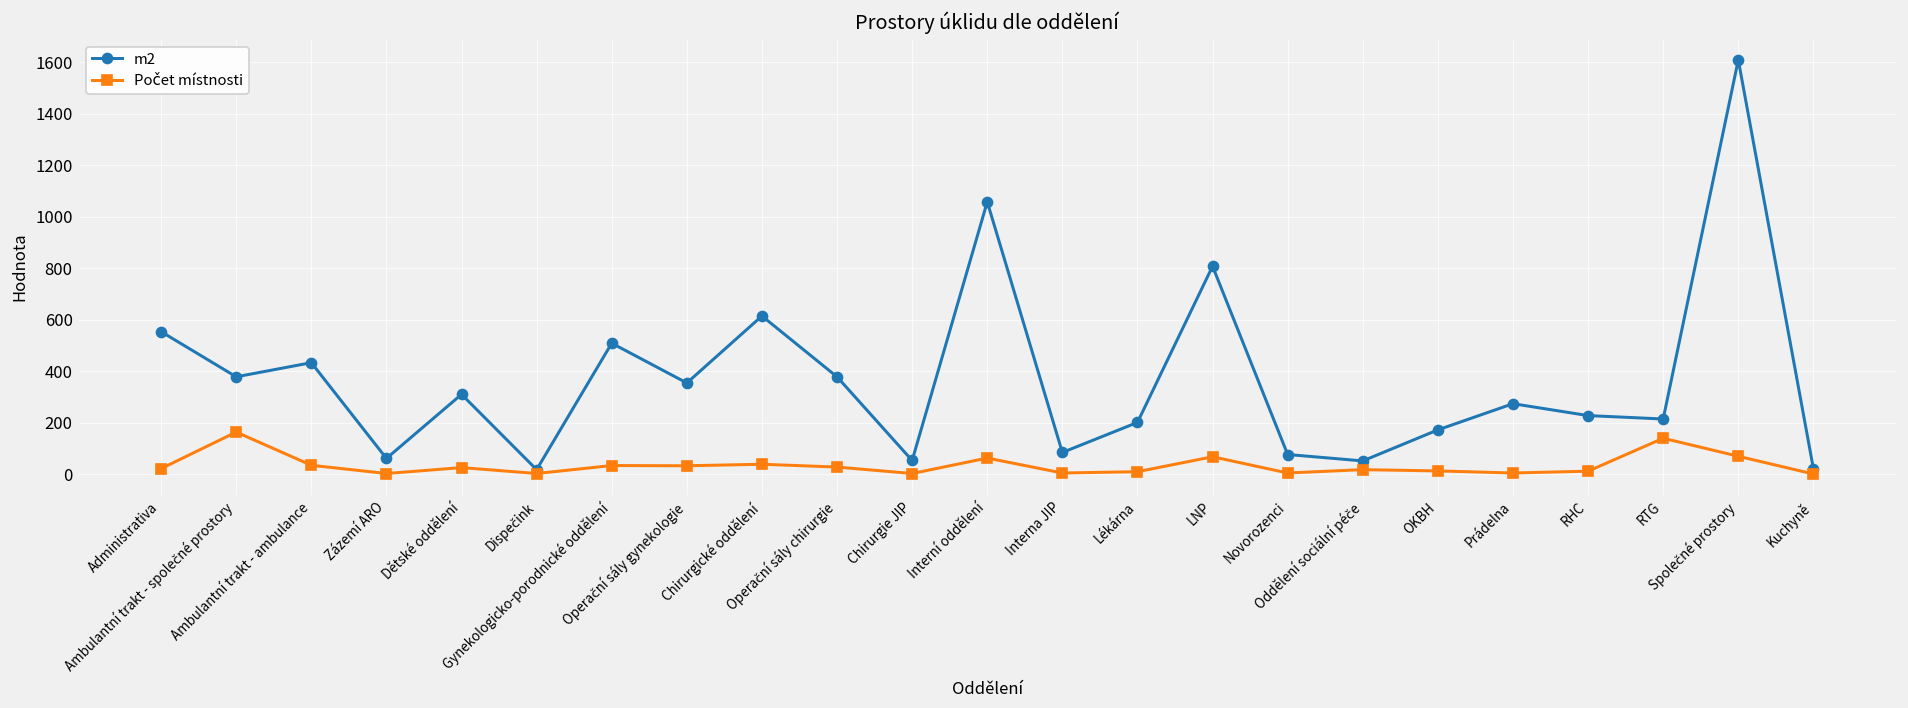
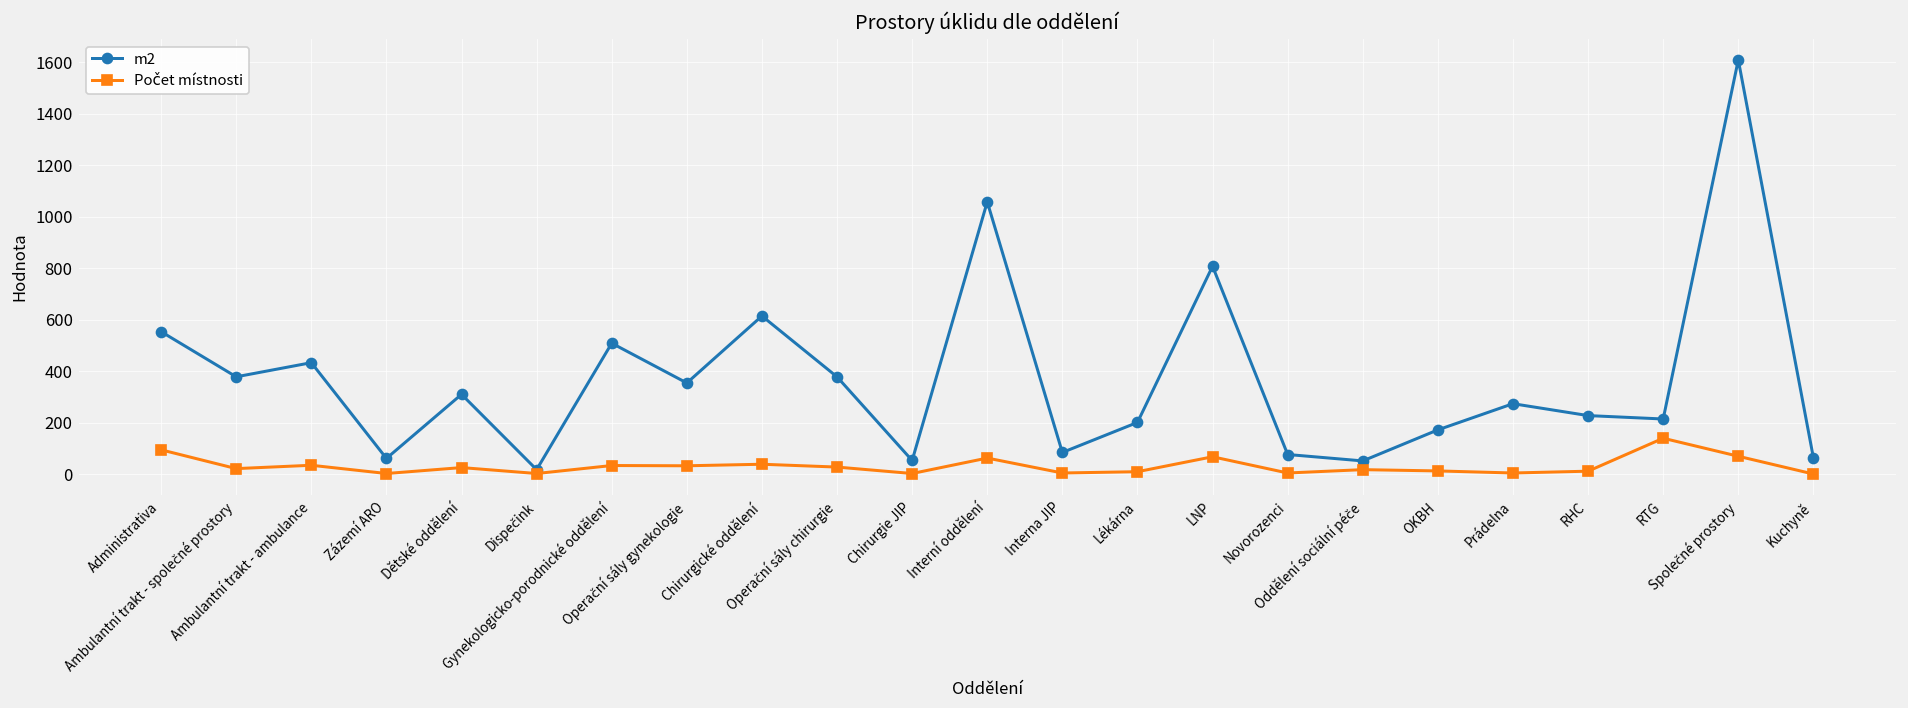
Počet místnosti, Administrativa: 20 -> 100
Počet místnosti, Ambulantní trakt - společné prostory: 160 -> 20
m2, Kuchyně: 20 -> 60
